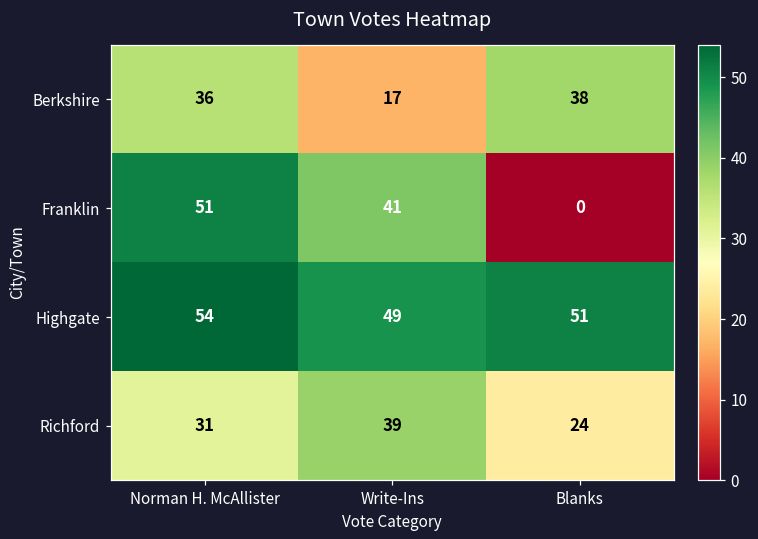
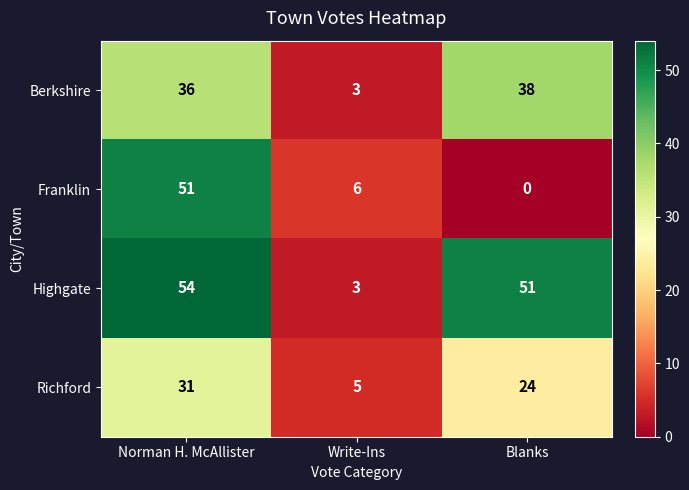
Berkshire, Write-Ins: 17 -> 3
Franklin, Write-Ins: 41 -> 6
Highgate, Write-Ins: 49 -> 3
Richford, Write-Ins: 39 -> 5
